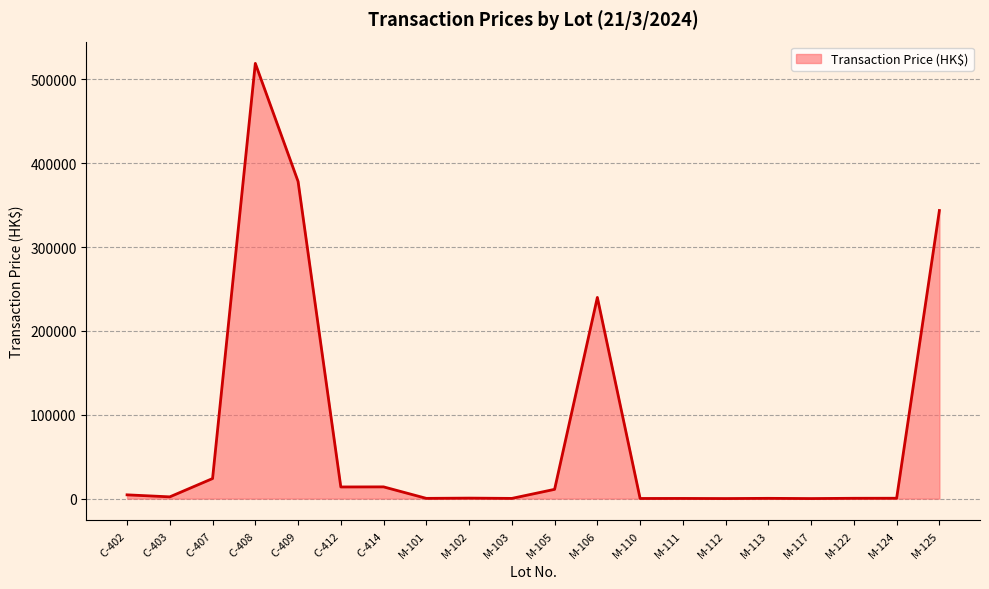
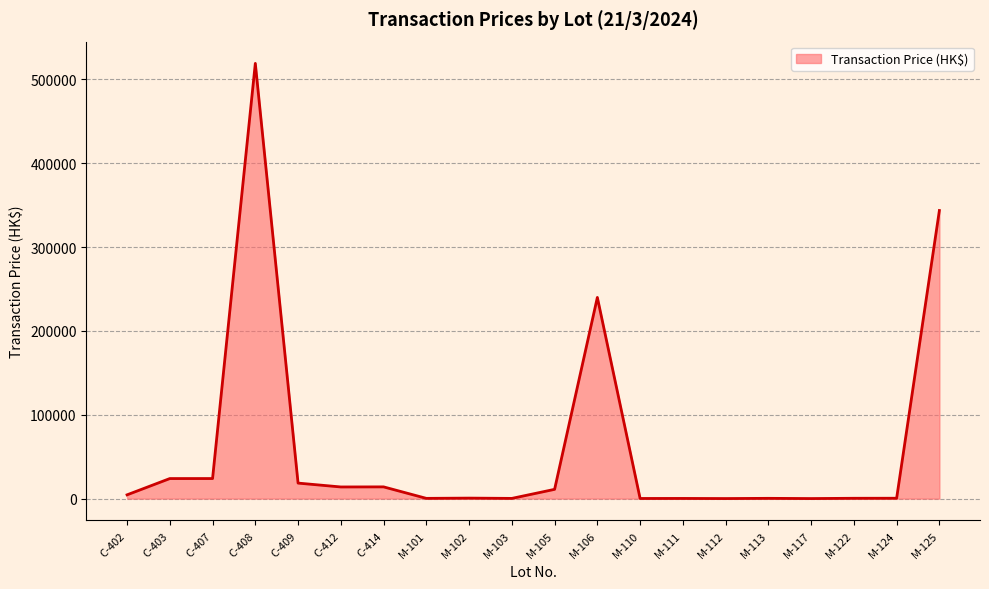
C-403: 0 -> 20000
C-409: 380000 -> 20000
